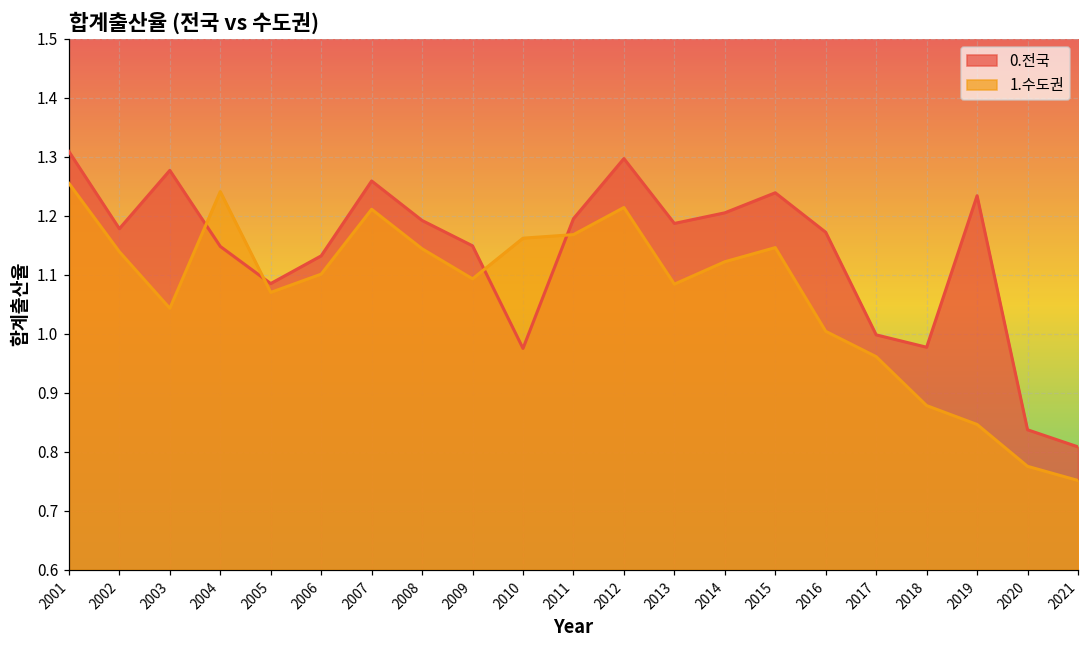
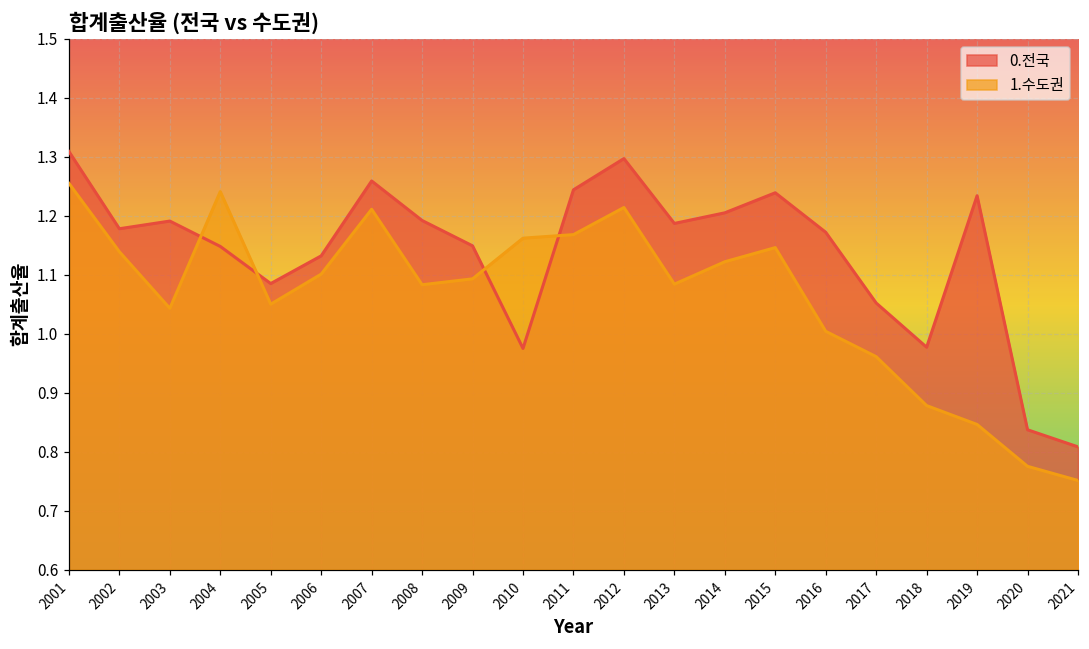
0.전국, 2003: 1.28 -> 1.19
1.수도권, 2005: 1.07 -> 1.05
1.수도권, 2008: 1.14 -> 1.08
0.전국, 2011: 1.20 -> 1.24
0.전국, 2017: 1.00 -> 1.05
